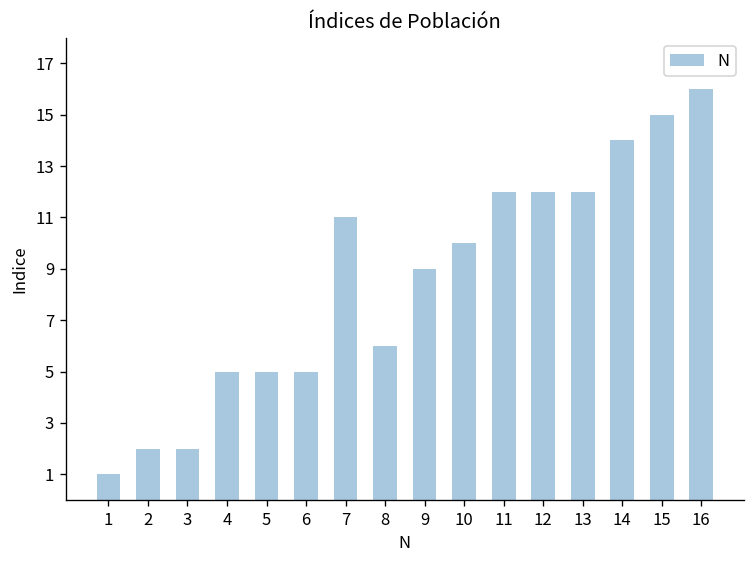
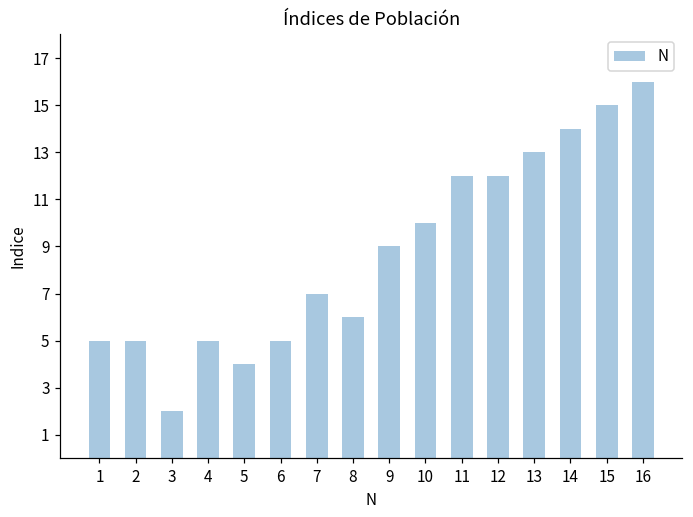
1: 1 -> 5
2: 2 -> 5
5: 5 -> 4
7: 11 -> 7
13: 12 -> 13
